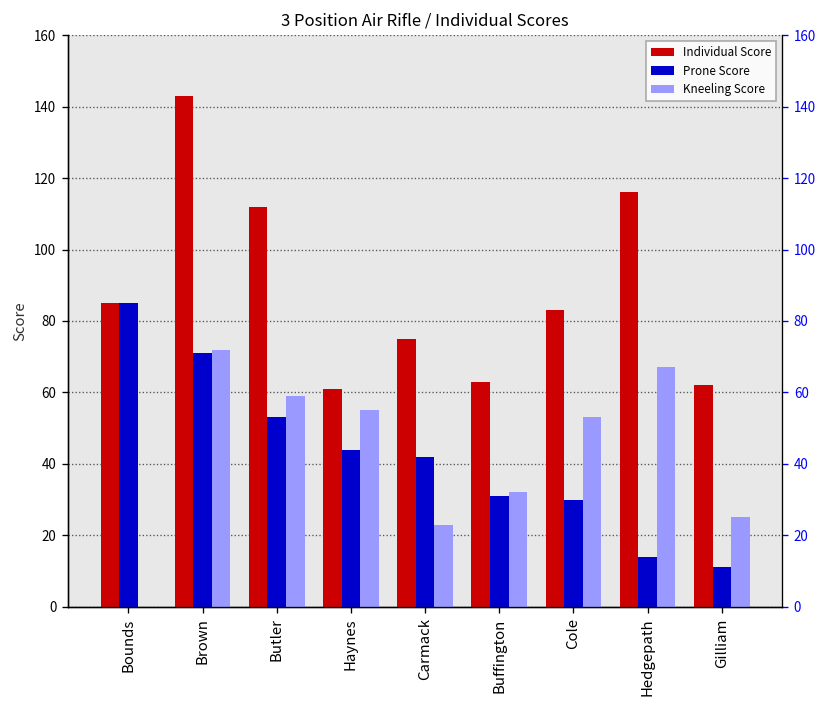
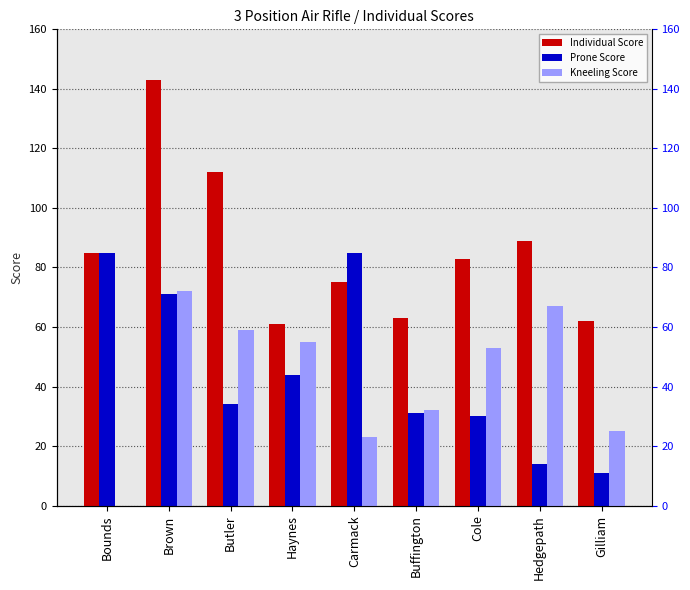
Prone Score, Butler: 53 -> 34
Prone Score, Carmack: 42 -> 85
Individual Score, Hedgepath: 116 -> 89
